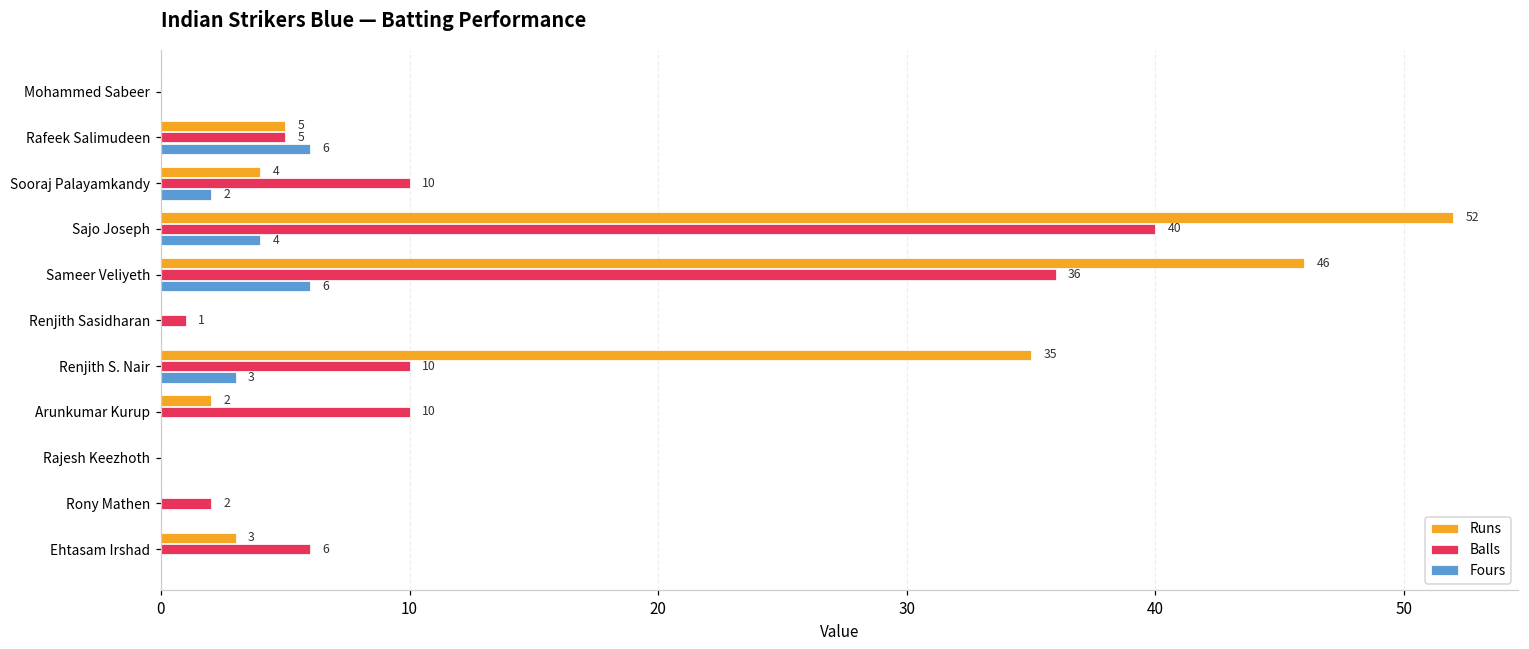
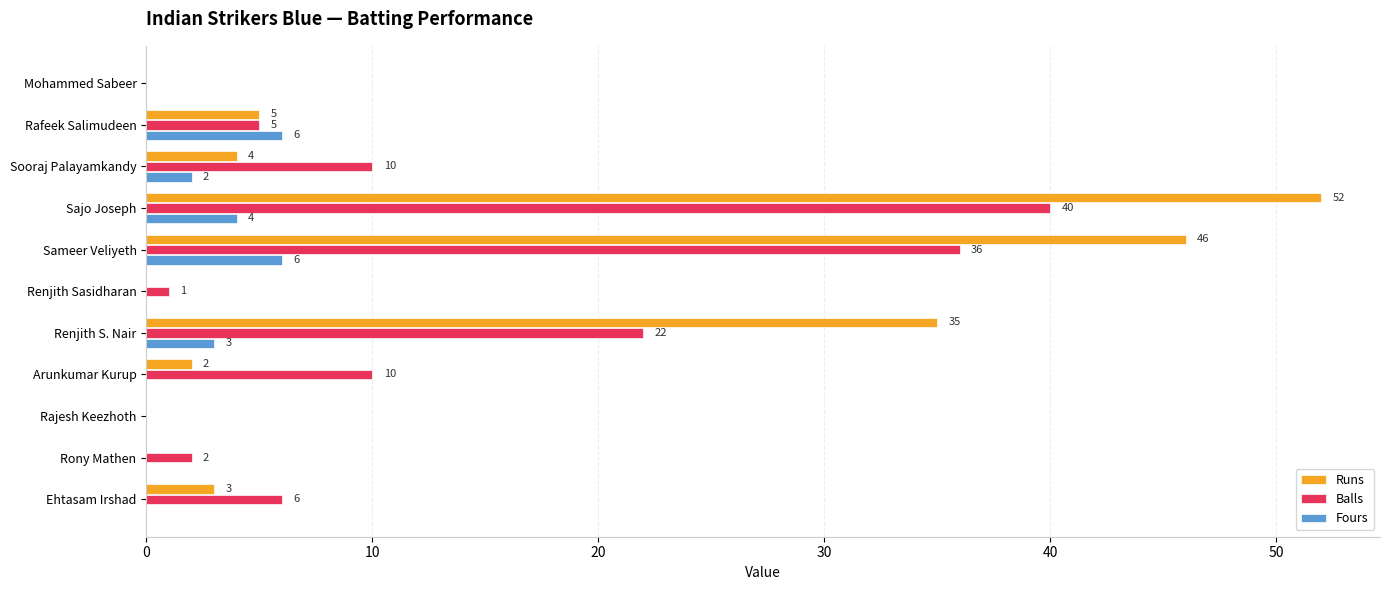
Balls, Renjith S. Nair: 10 -> 22
